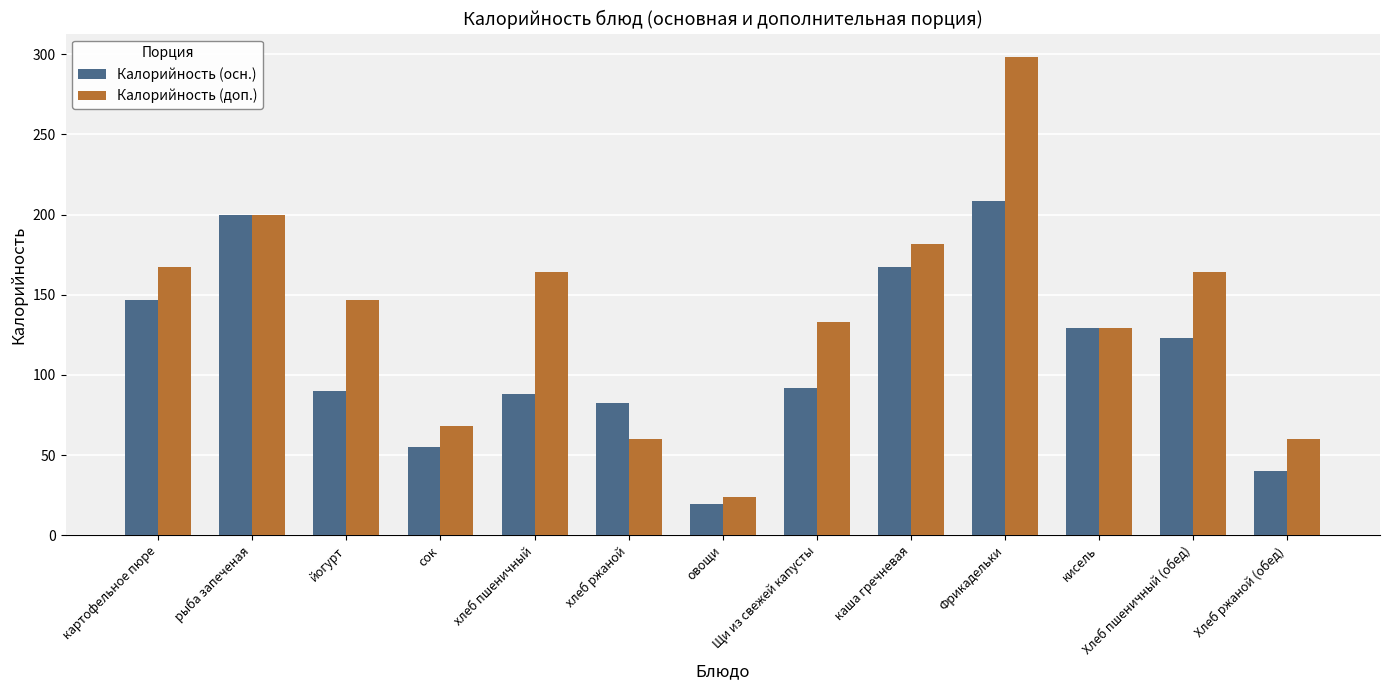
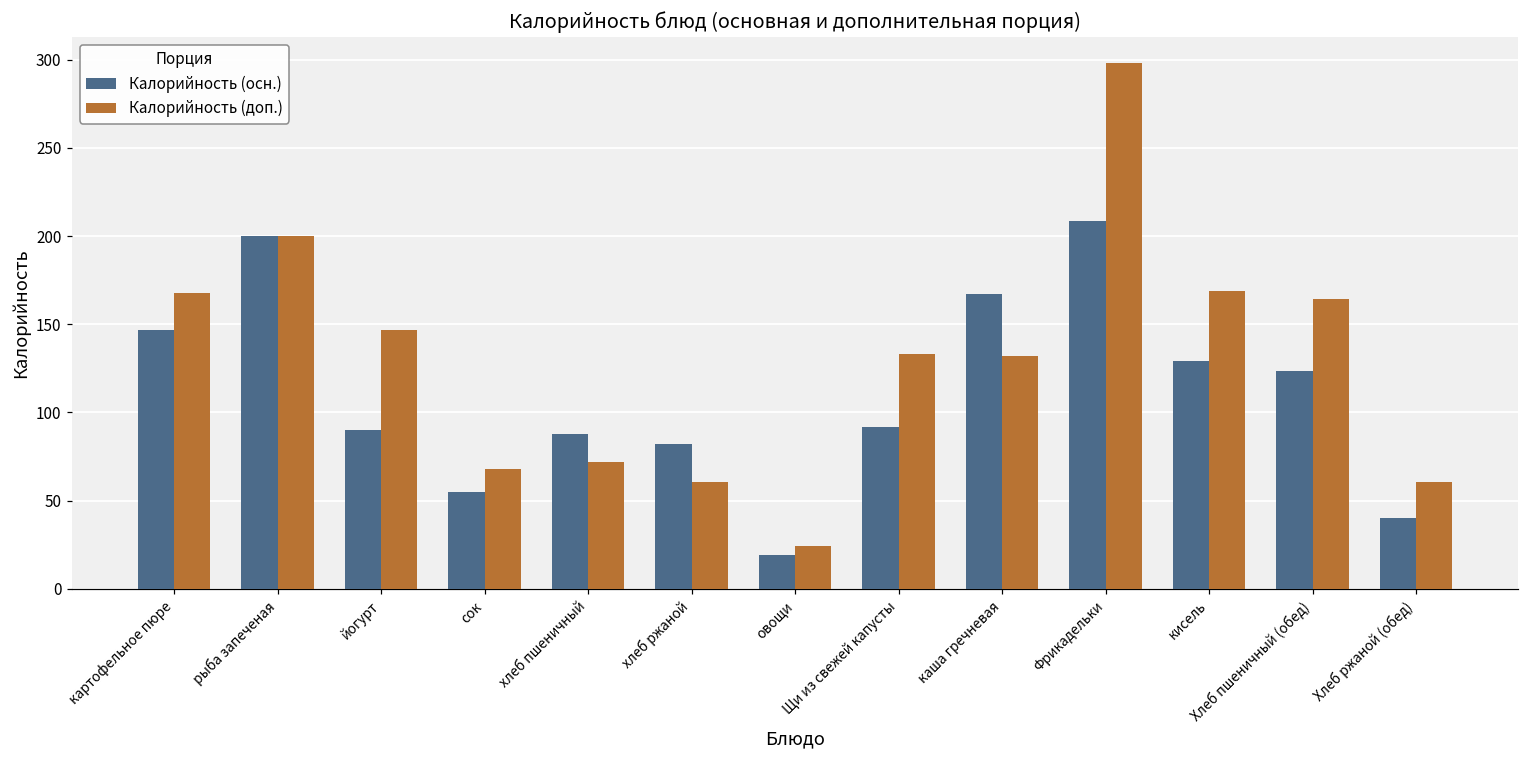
Калорийность (доп.), хлеб пшеничный: 164 -> 72
Калорийность (доп.), каша гречневая: 182 -> 132
Калорийность (доп.), кисель: 129 -> 169
